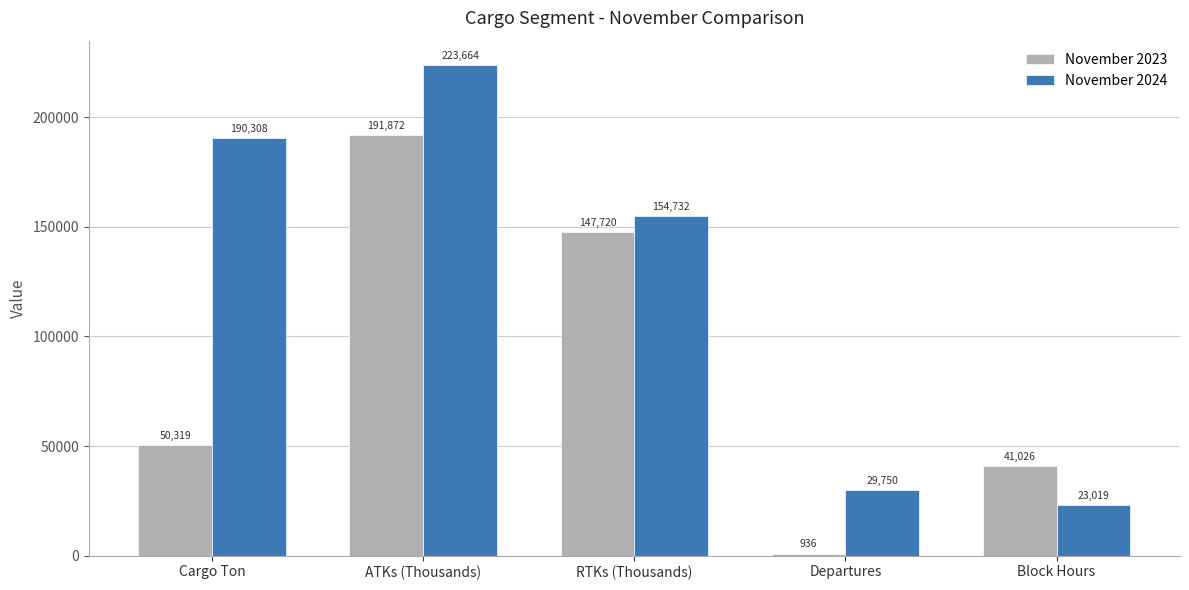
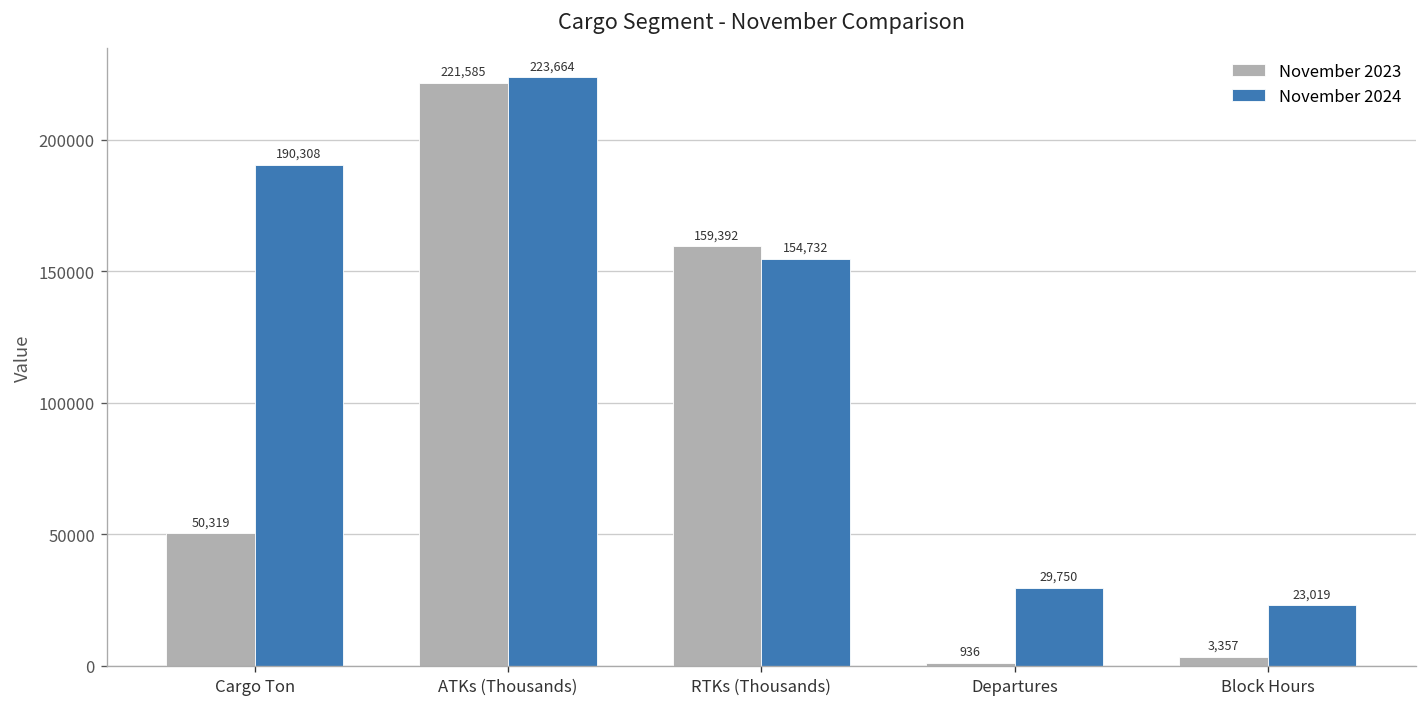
November 2023, ATKs (Thousands): 191,872 -> 221,585
November 2023, RTKs (Thousands): 147,720 -> 159,392
November 2023, Block Hours: 41,026 -> 3,357
